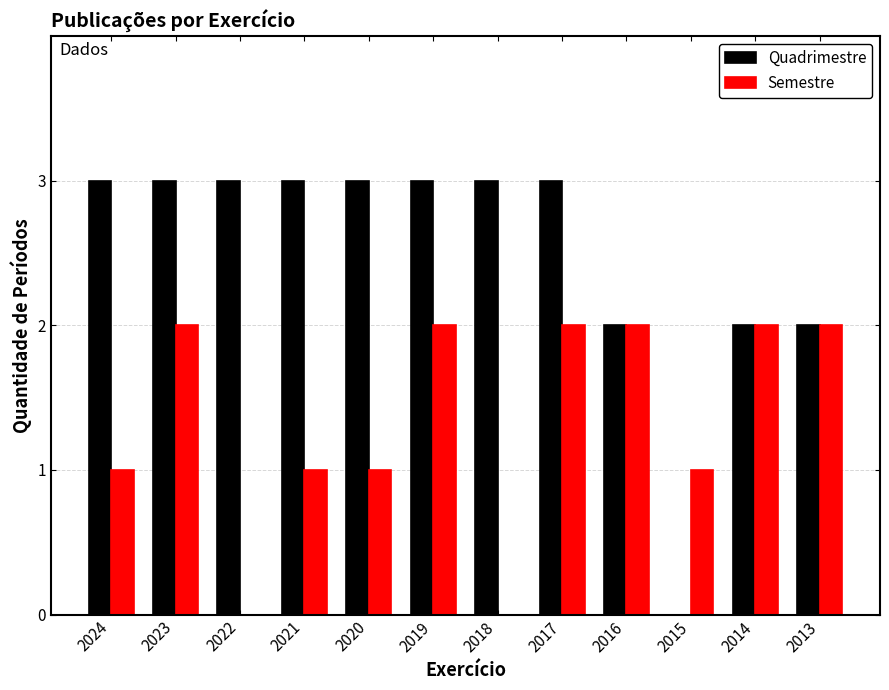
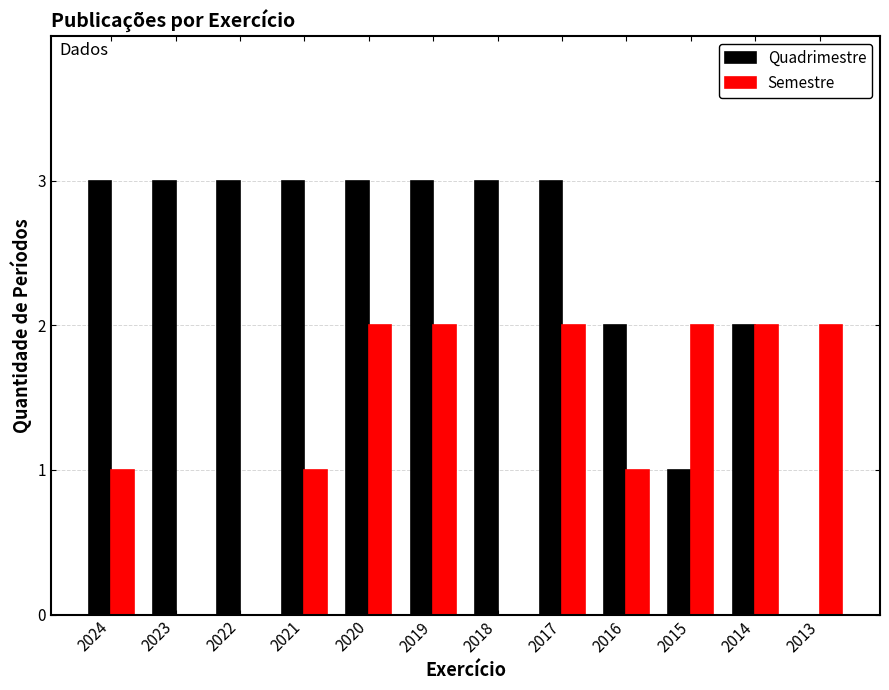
Semestre, 2023: 2 -> 0
Semestre, 2020: 1 -> 2
Semestre, 2016: 2 -> 1
Quadrimestre, 2015: 0 -> 1
Semestre, 2015: 1 -> 2
Quadrimestre, 2013: 2 -> 0
